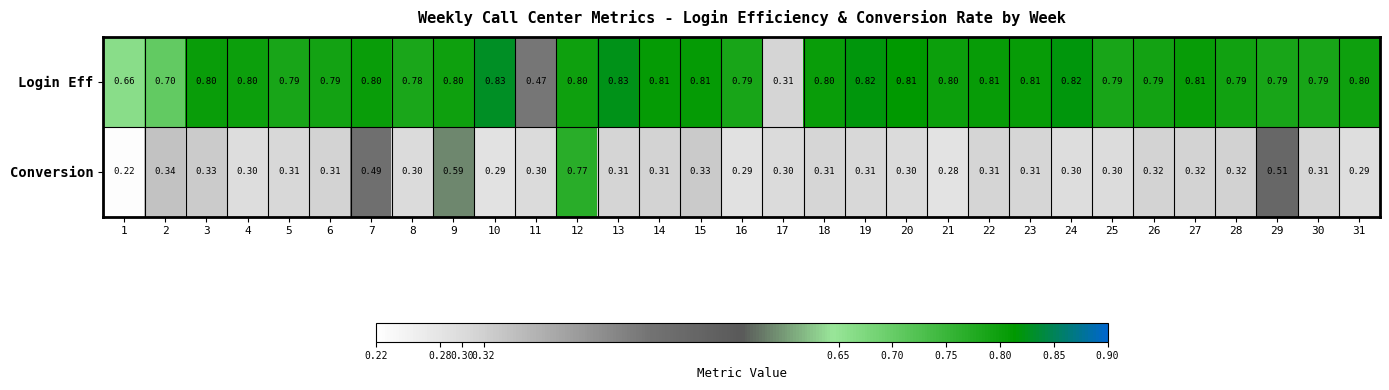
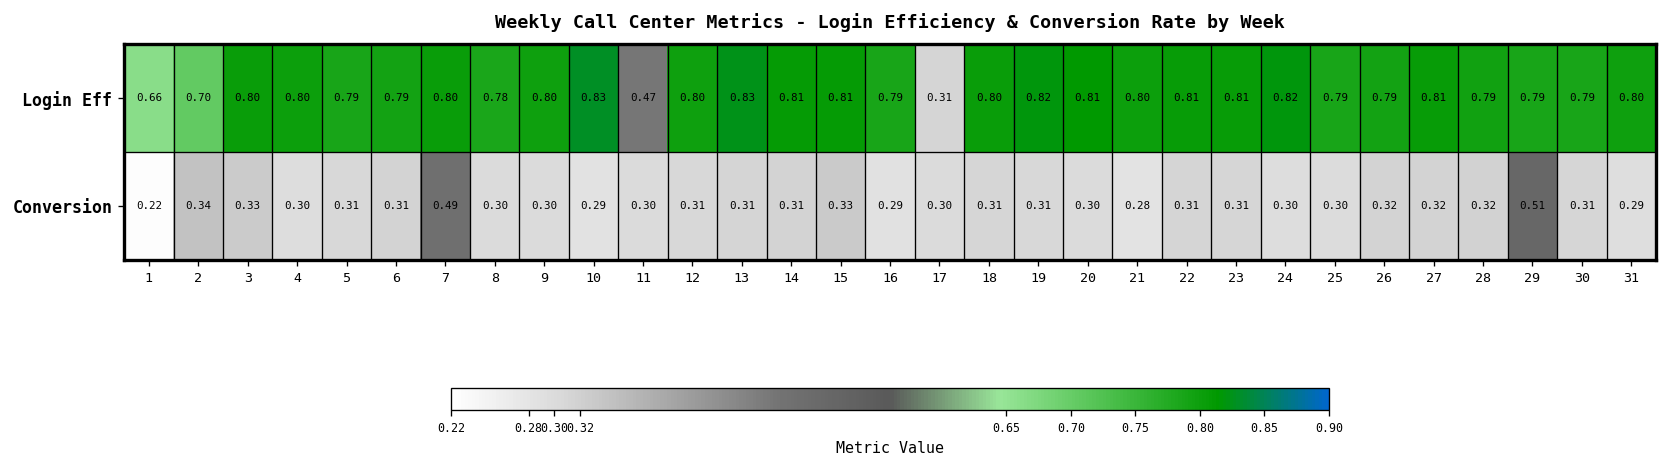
Conversion, 9: 0.59 -> 0.30
Conversion, 12: 0.77 -> 0.31
